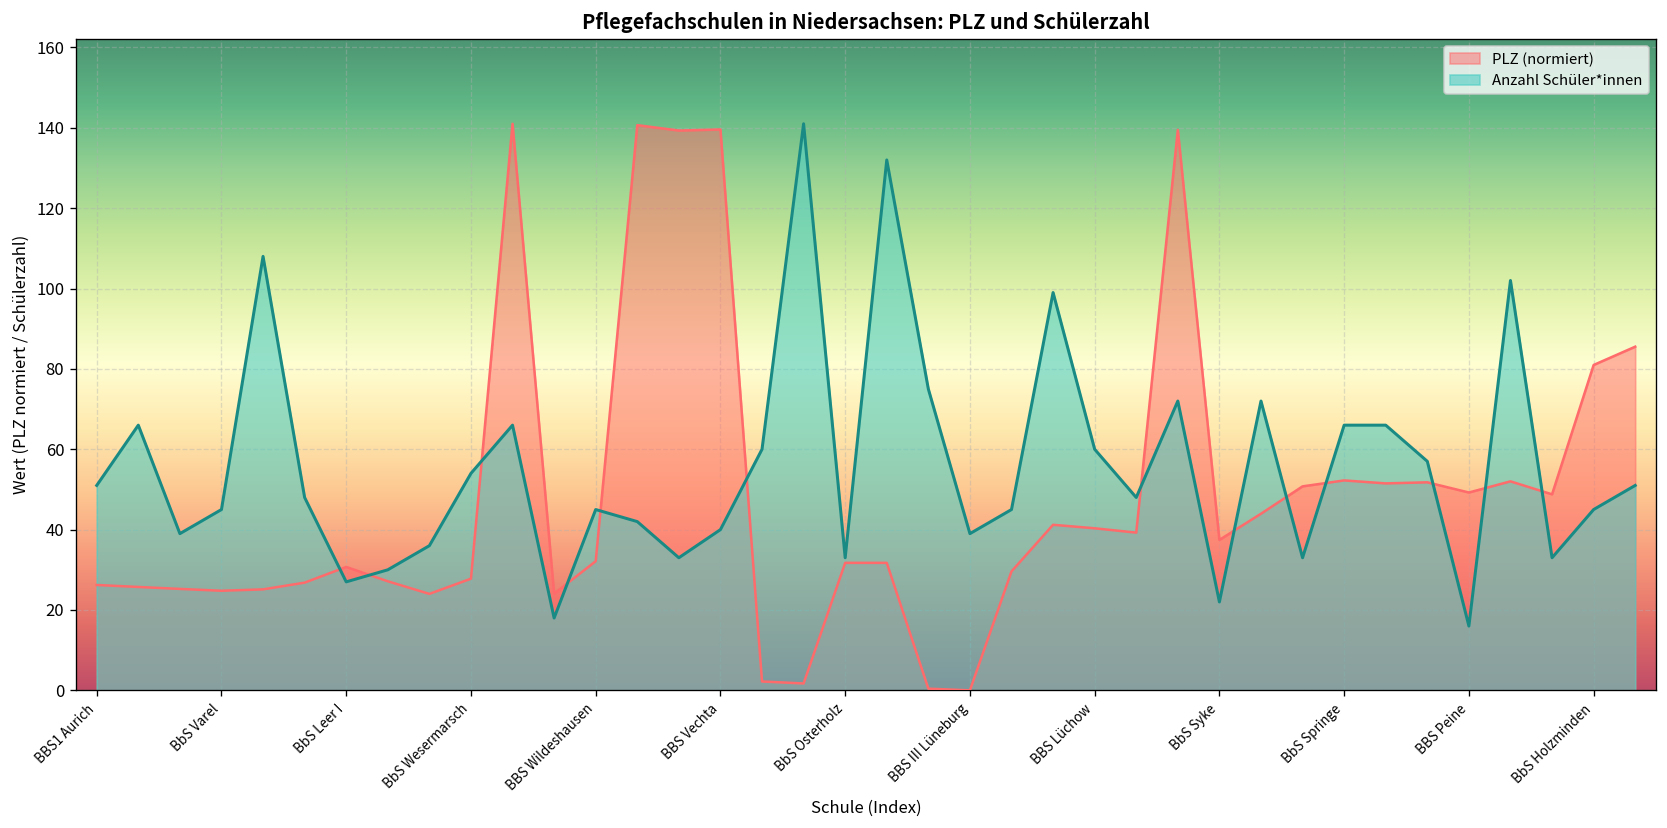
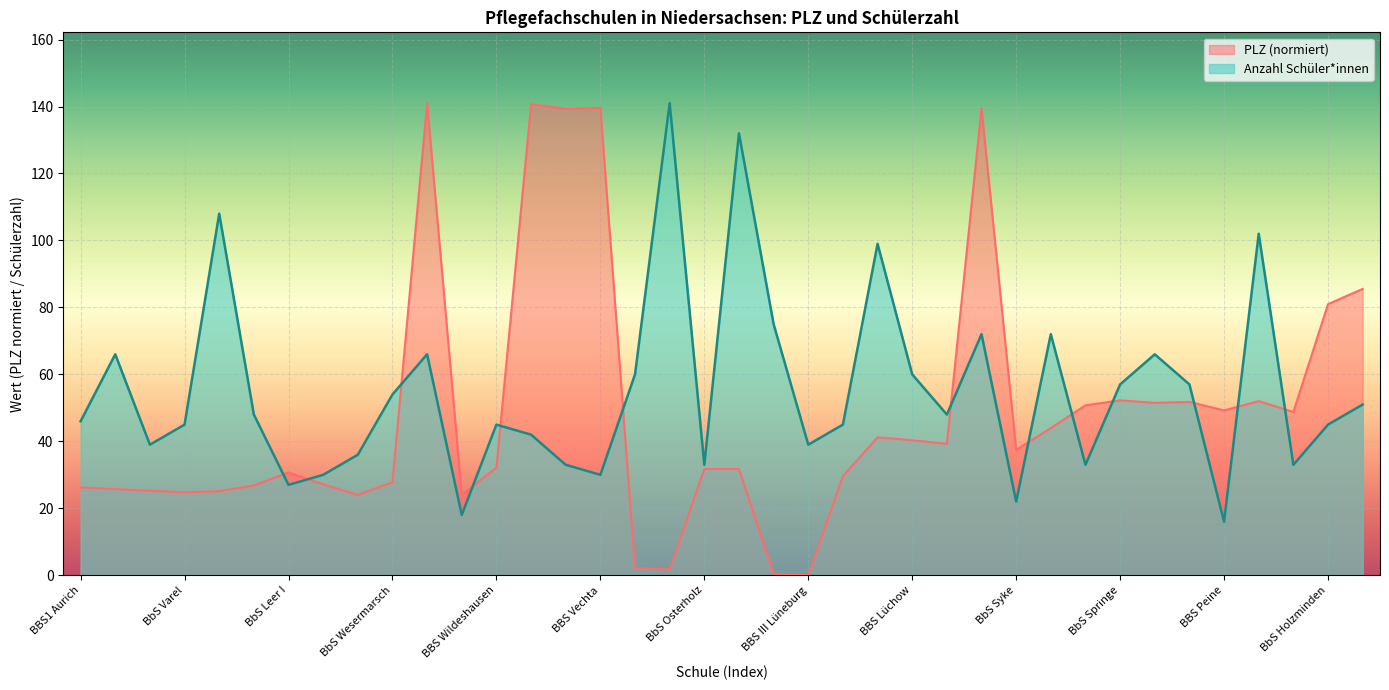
Anzahl Schüler*innen, BBS1 Aurich: 51 -> 46
Anzahl Schüler*innen, BBS Vechta: 40 -> 30
Anzahl Schüler*innen, BbS Springe: 66 -> 57
